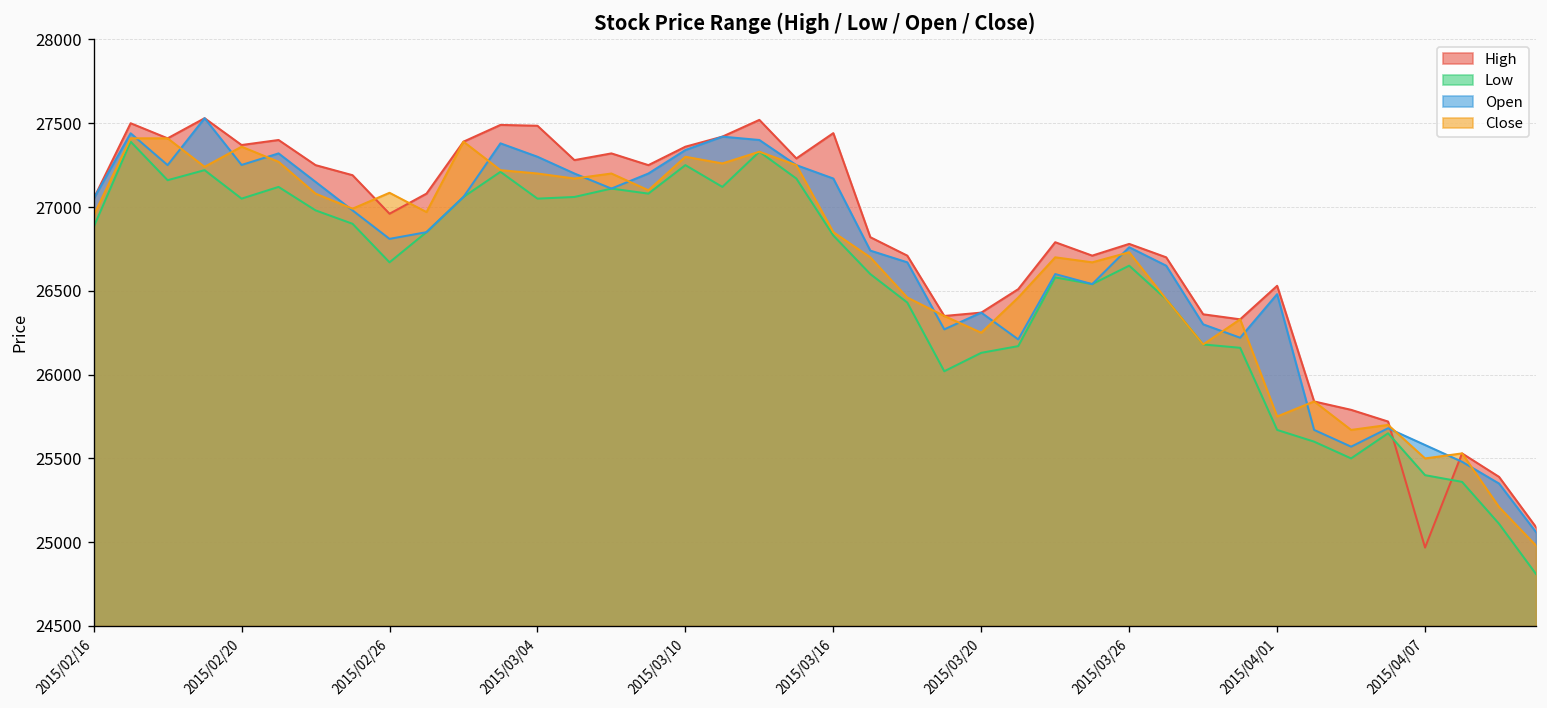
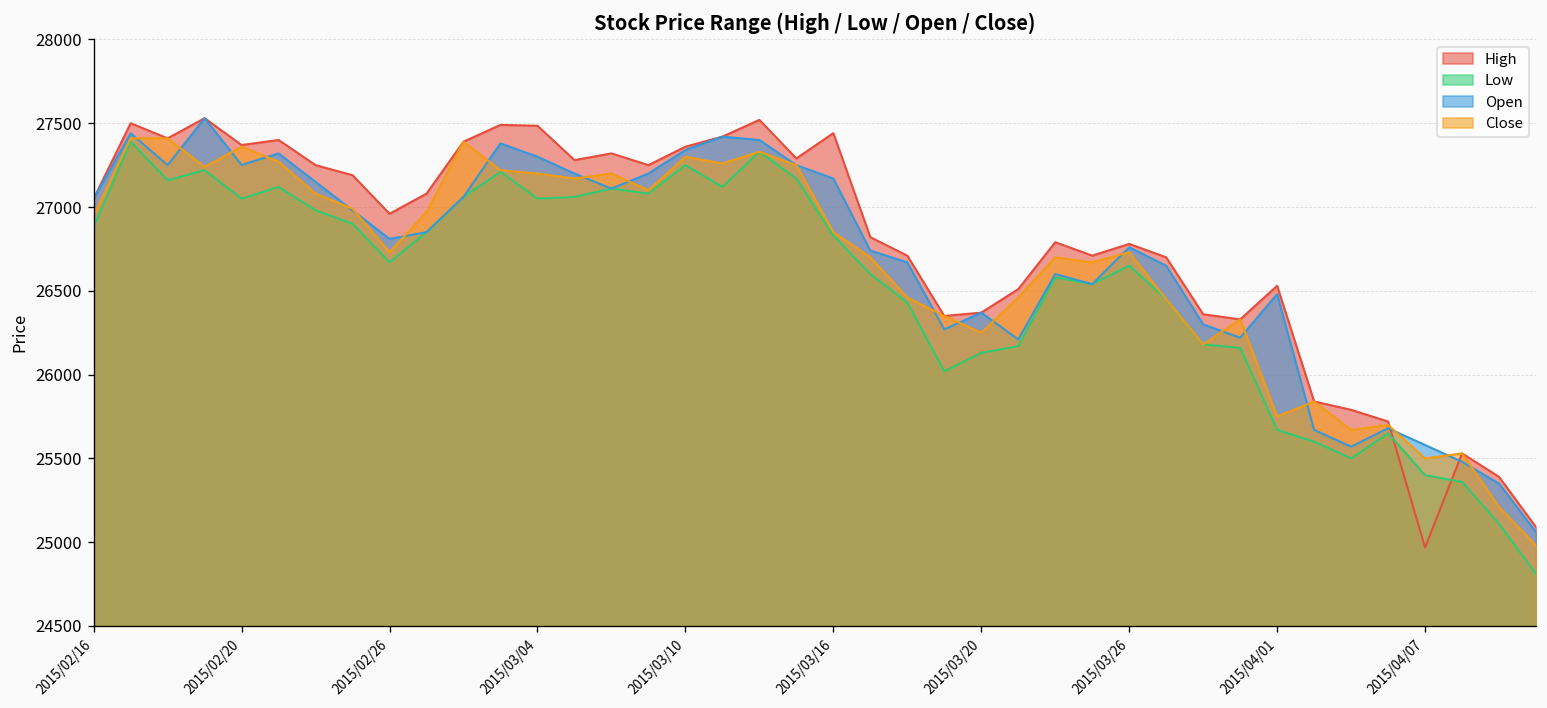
Close, 2015/02/26: 27090 -> 26730
